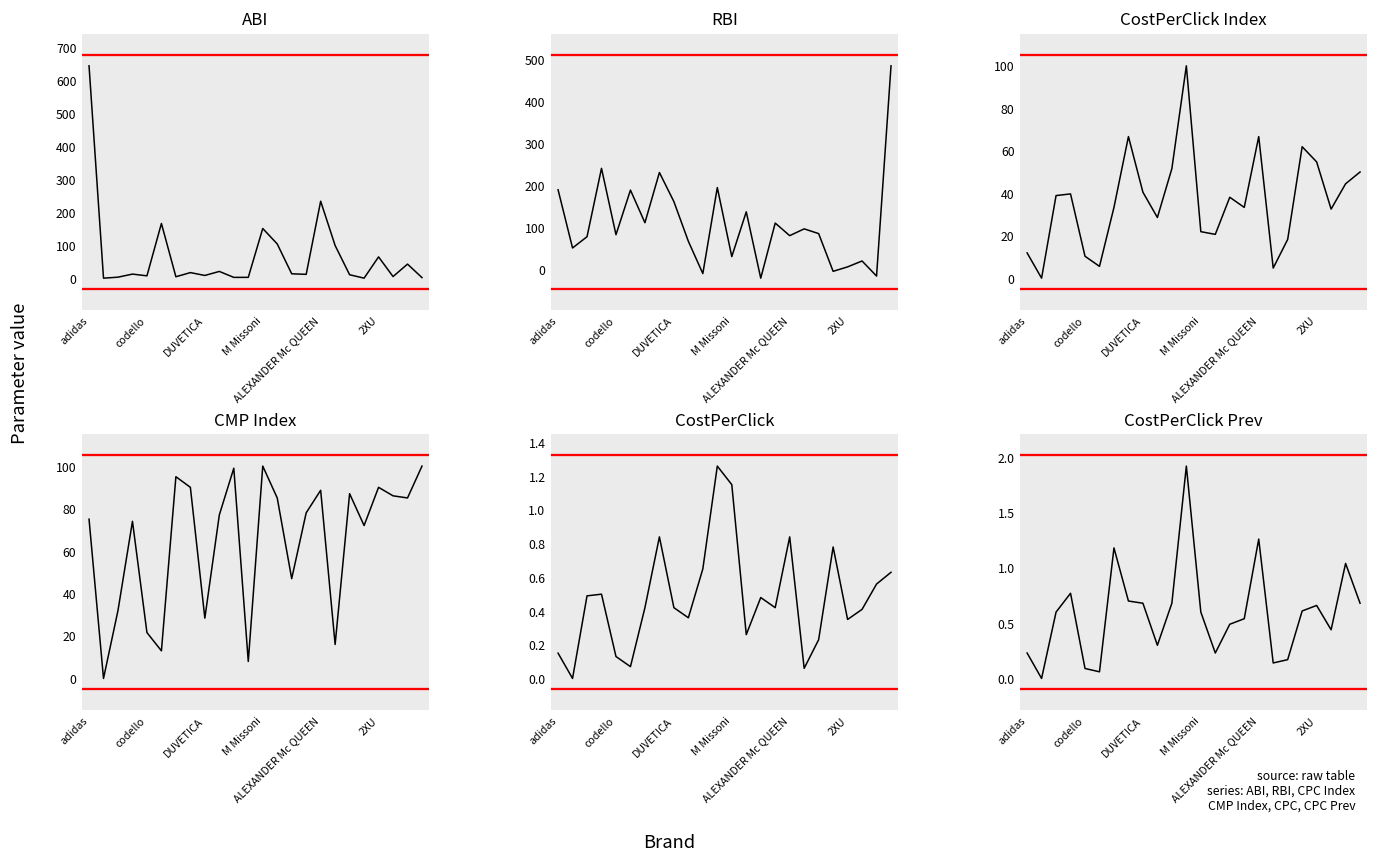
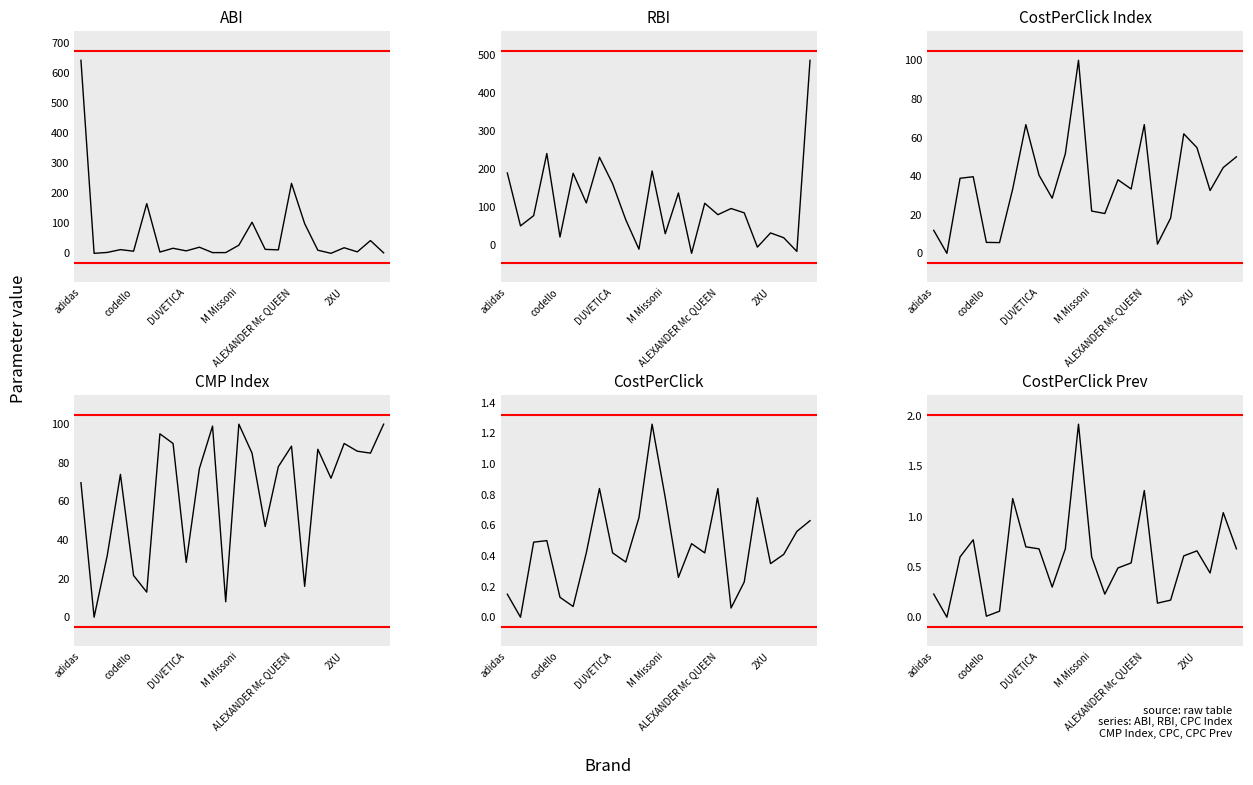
ABI, M Missoni: 150 -> 30
ABI, 2XU: 60 -> 20
RBI, codello: 80 -> 20
RBI, 2XU: 10 -> 30
CostPerClick Index, codello: 10 -> 6
CMP Index, adidas: 75 -> 70
CostPerClick, M Missoni: 1.15 -> 0.78
CostPerClick Prev, codello: 0.09 -> 0.01
